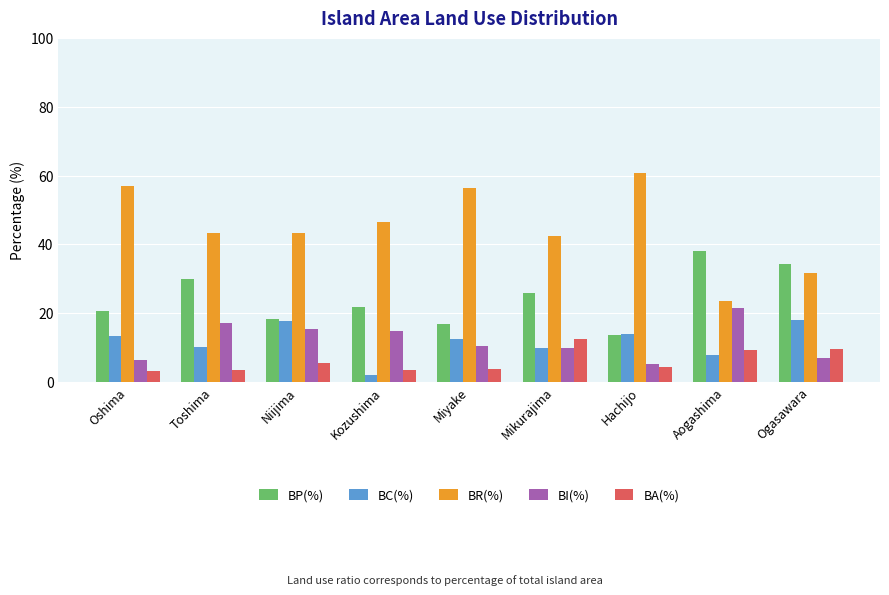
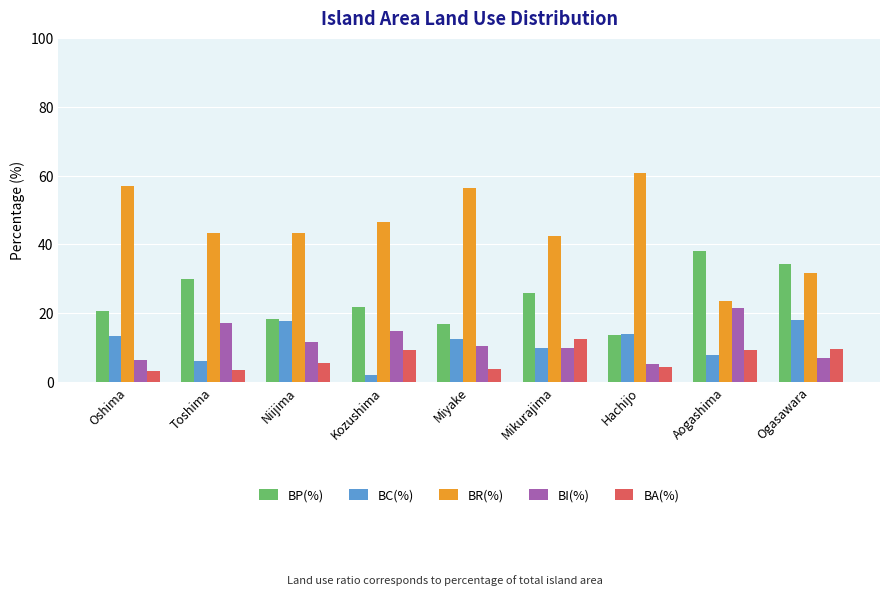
BC(%), Toshima: 10 -> 6
BI(%), Niijima: 15 -> 12
BA(%), Kozushima: 4 -> 9
